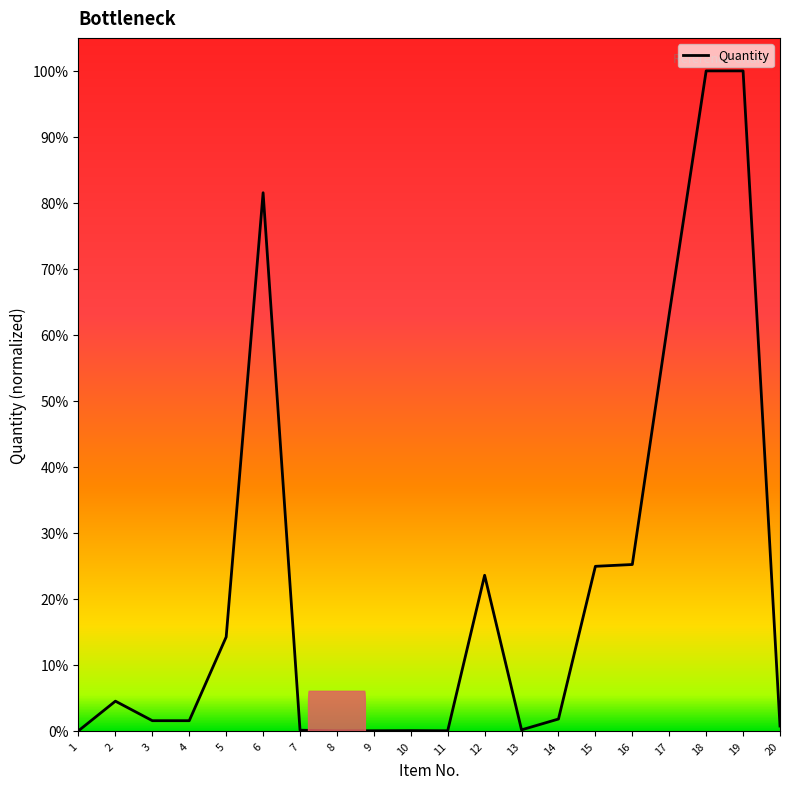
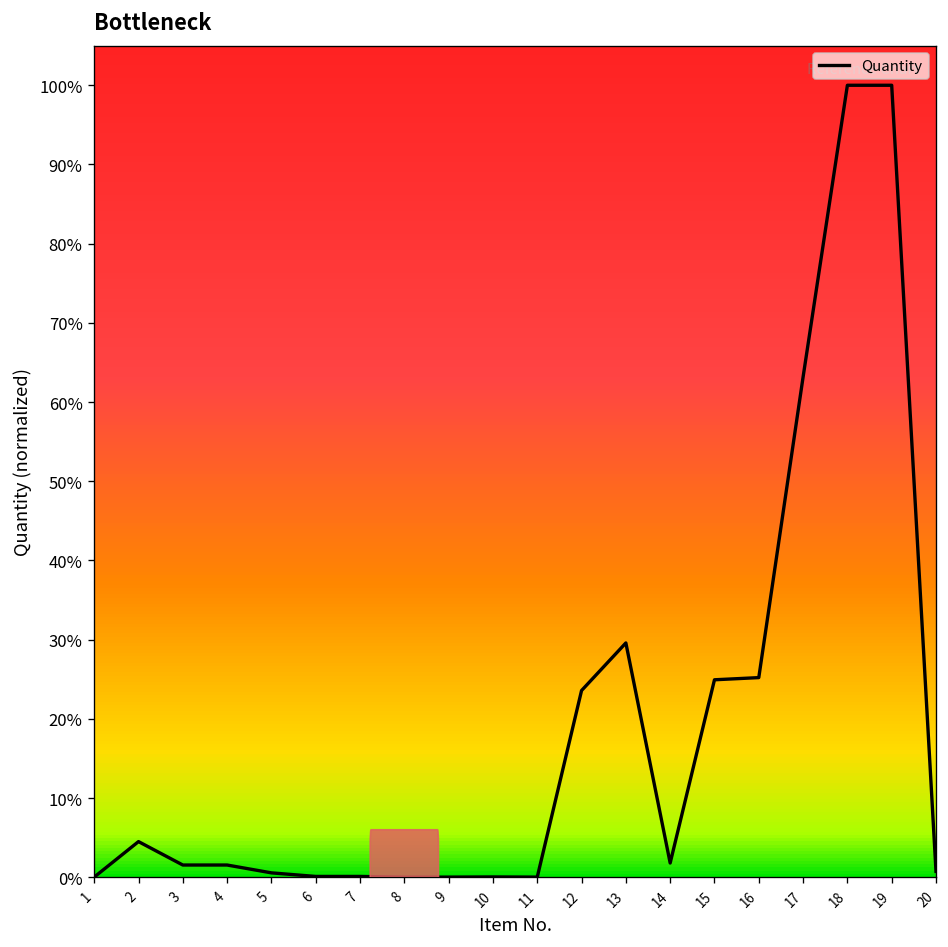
5: 14% -> 1%
6: 82% -> 0%
13: 0% -> 30%
